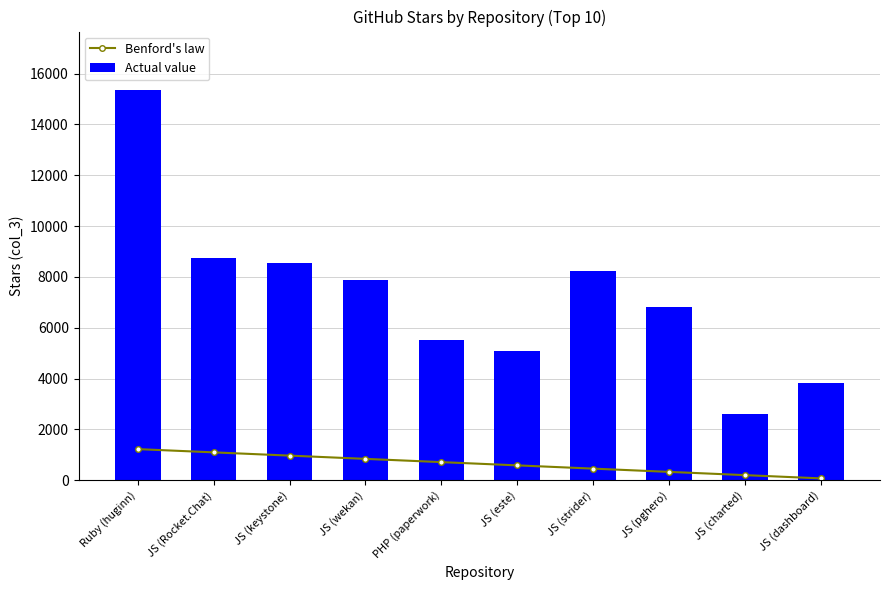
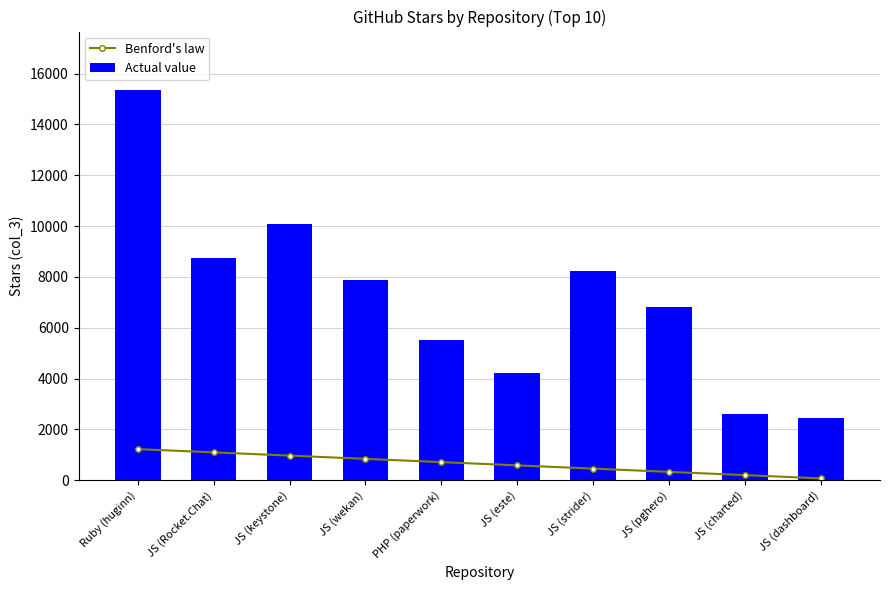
Actual value, JS (keystone): 8500 -> 10100
Actual value, JS (este): 5100 -> 4200
Actual value, JS (dashboard): 3800 -> 2500
